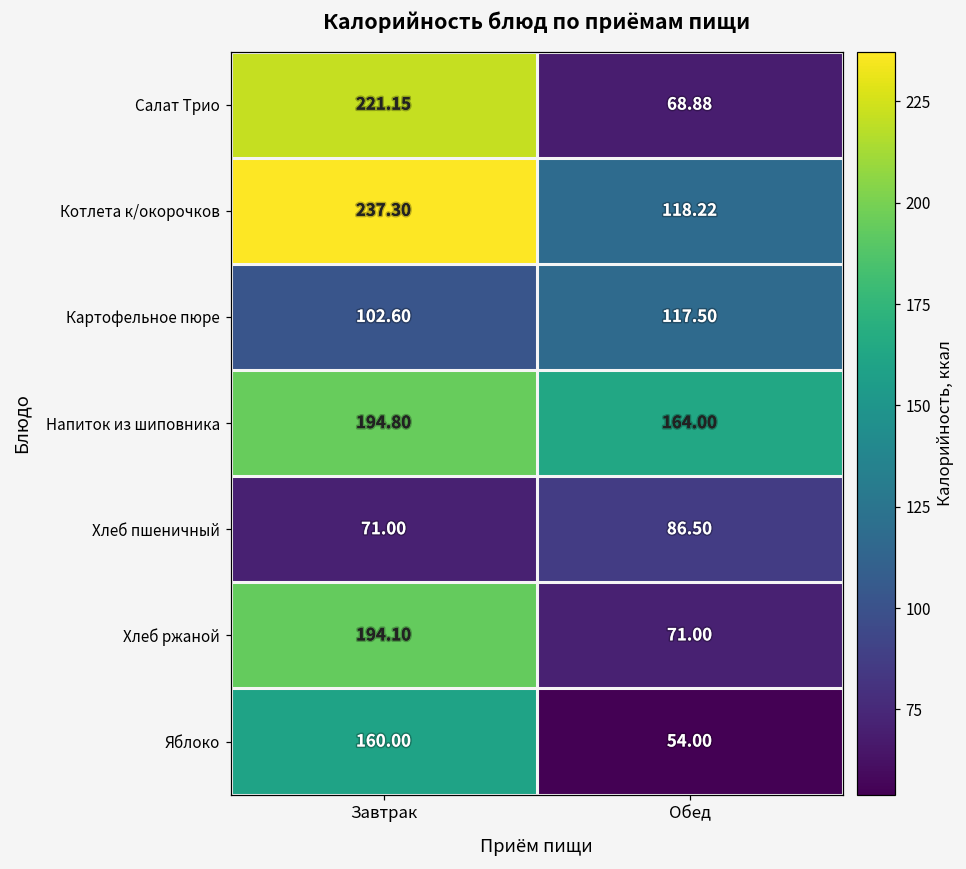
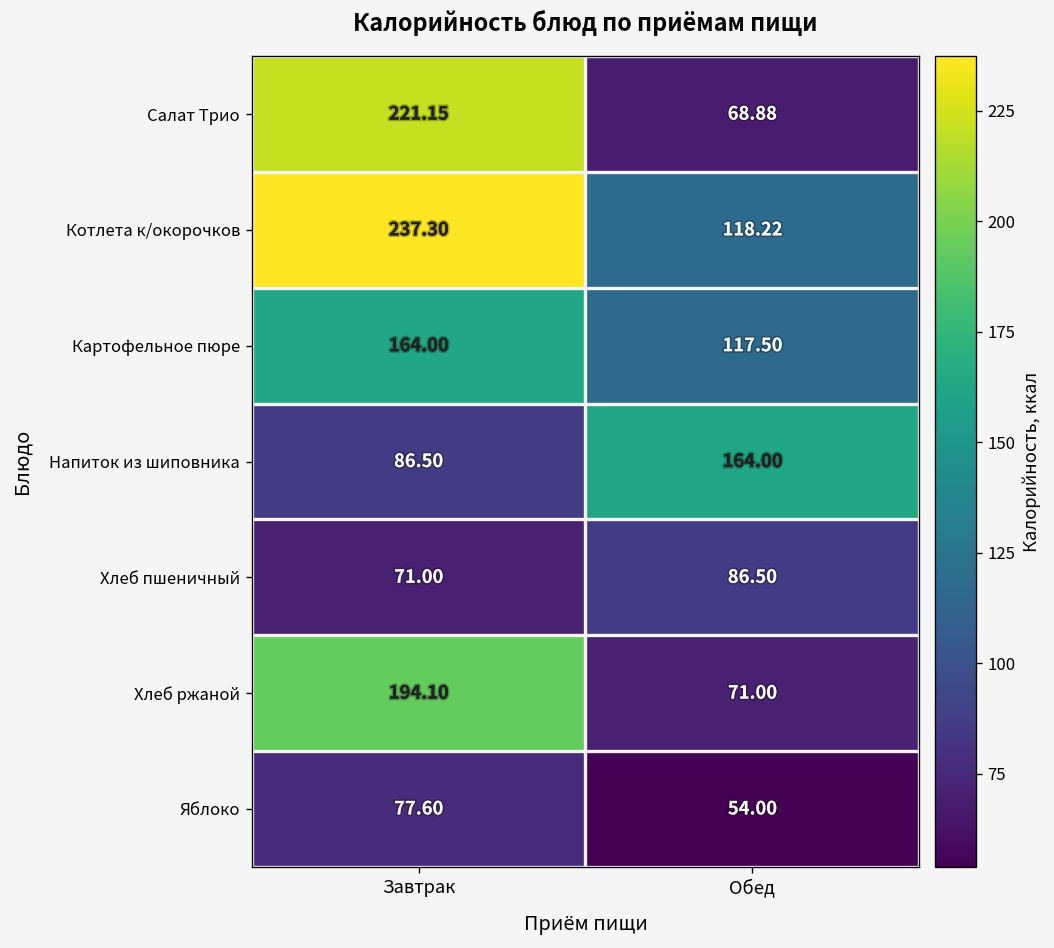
Картофельное пюре, Завтрак: 102.60 -> 164.00
Напиток из шиповника, Завтрак: 194.80 -> 86.50
Яблоко, Завтрак: 160.00 -> 77.60
